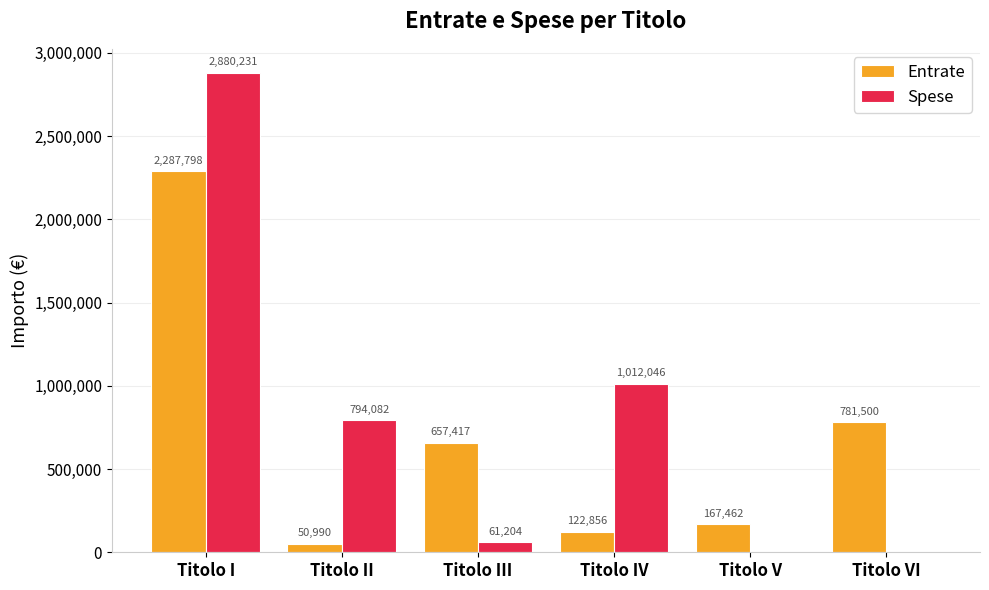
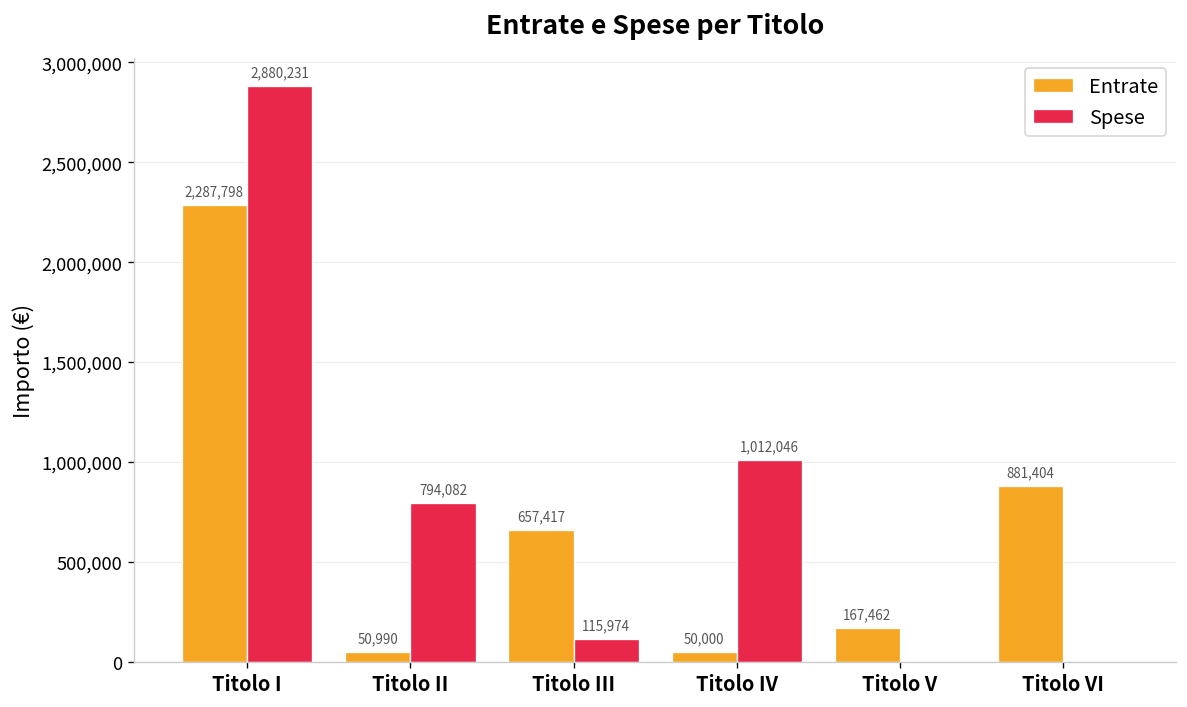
Spese, Titolo III: 61,204 -> 115,974
Entrate, Titolo IV: 122,856 -> 50,000
Entrate, Titolo VI: 781,500 -> 881,404
